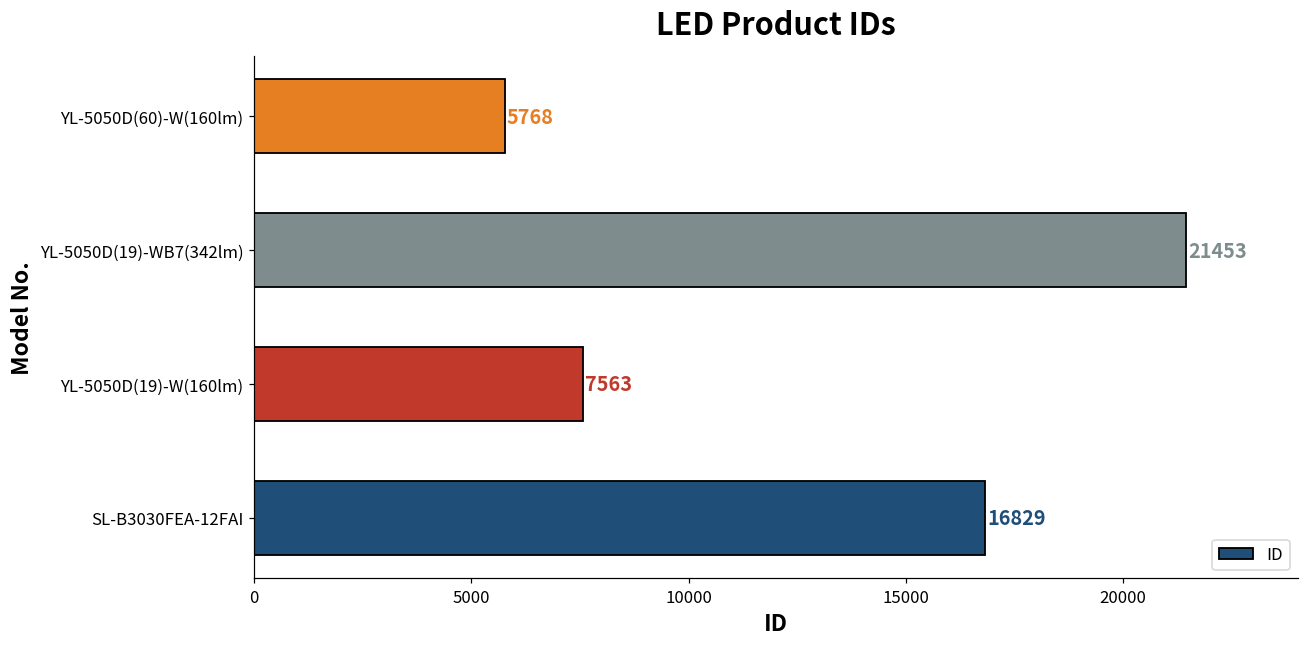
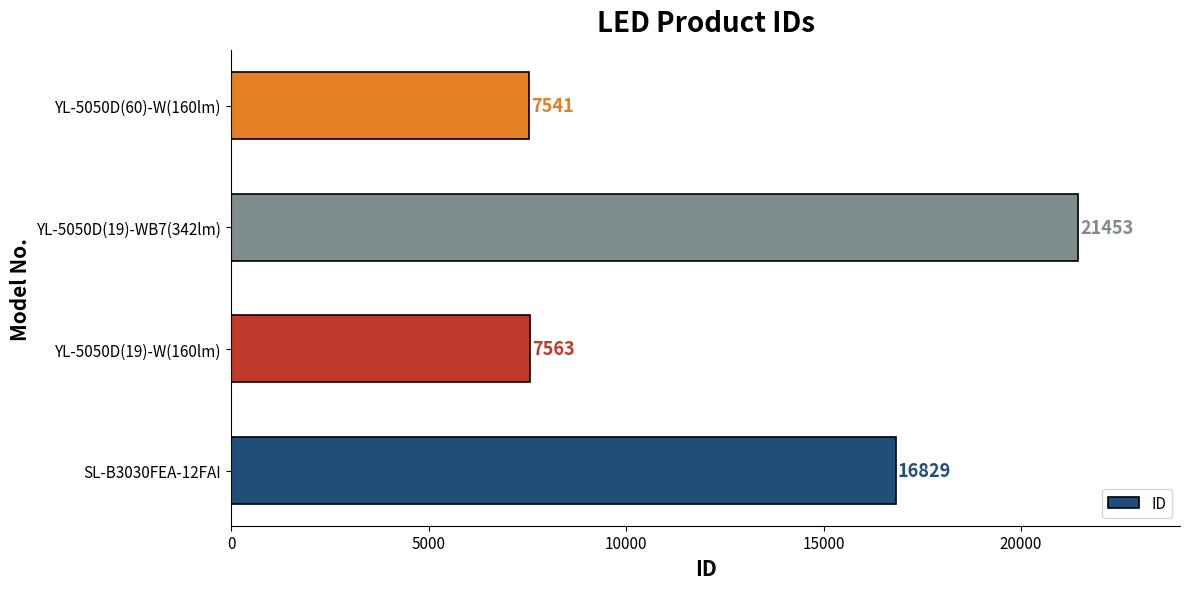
YL-5050D(60)-W(160lm): 5768 -> 7541
